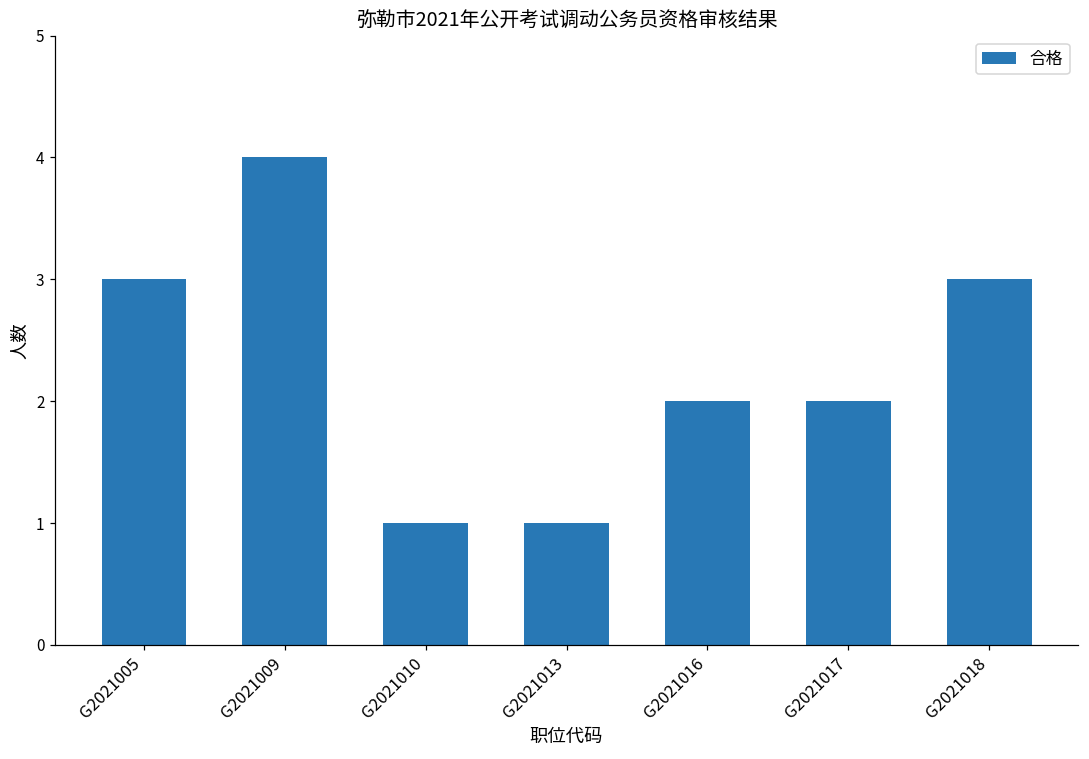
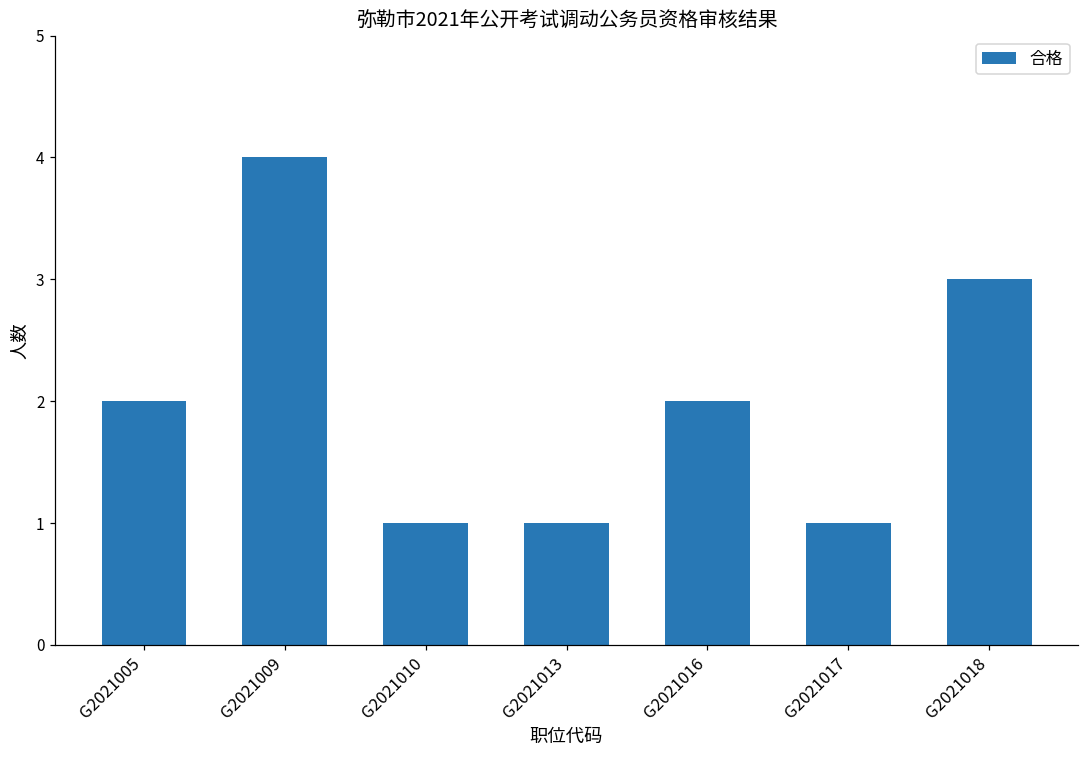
G2021005: 3 -> 2
G2021017: 2 -> 1
